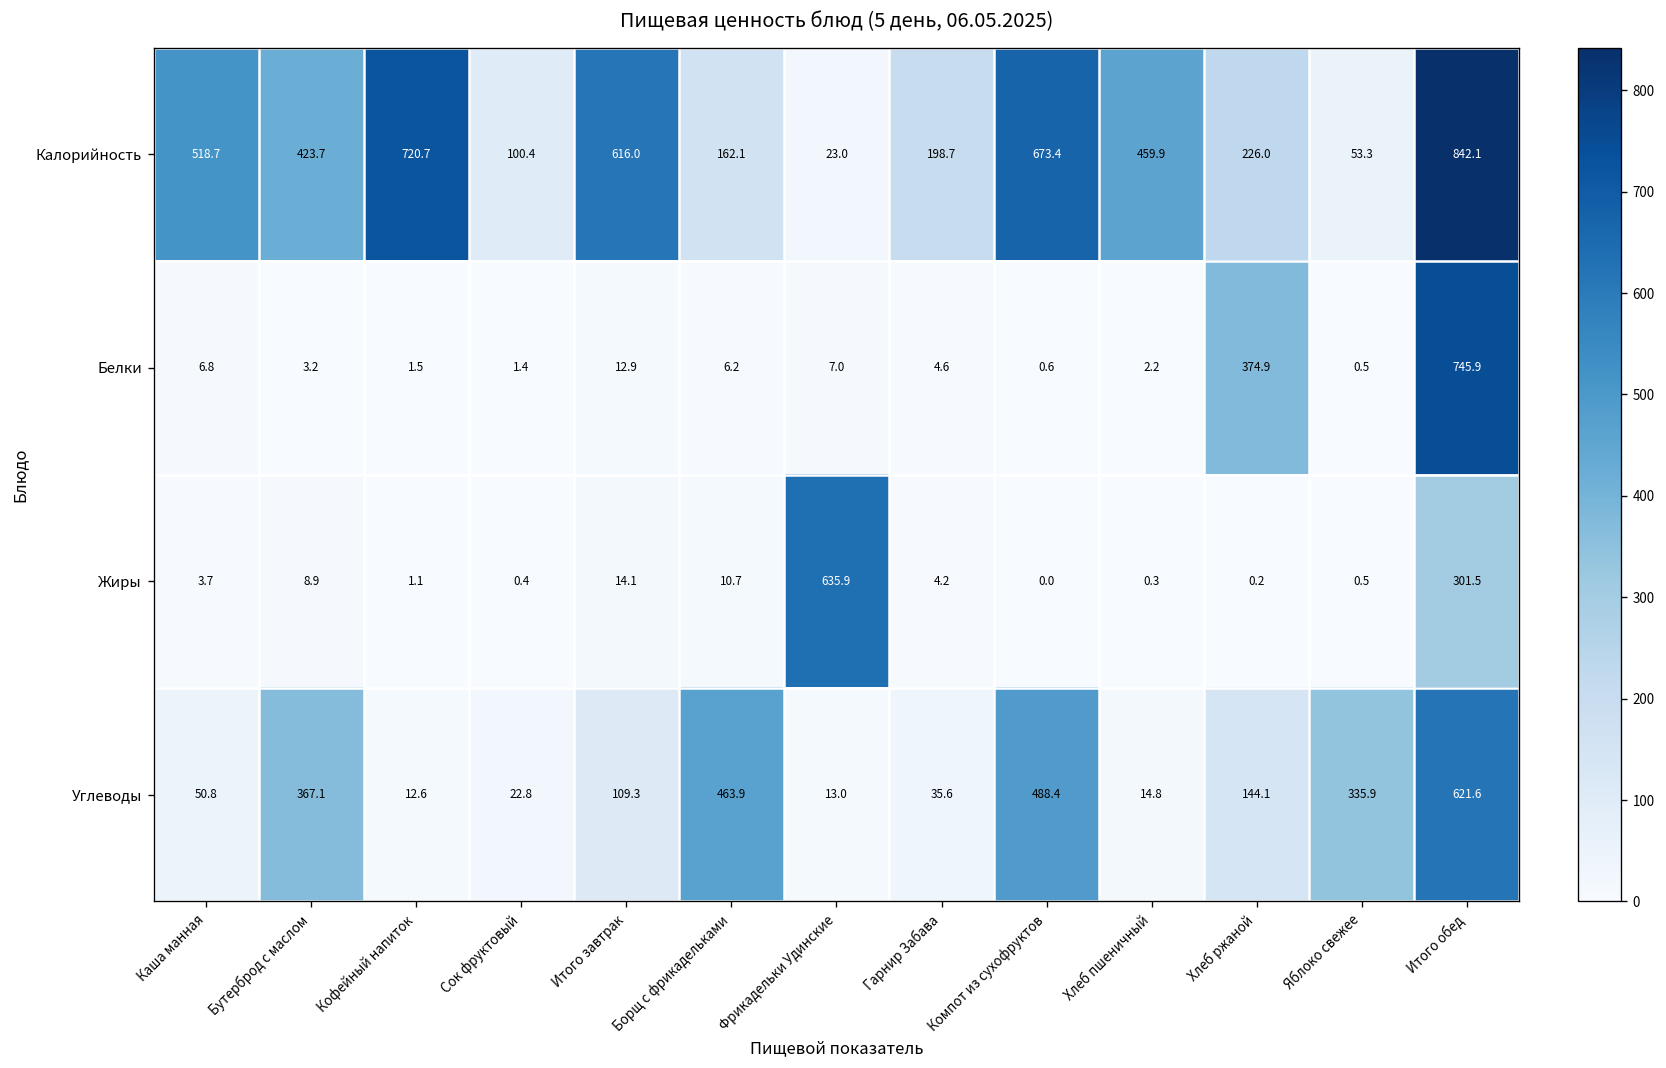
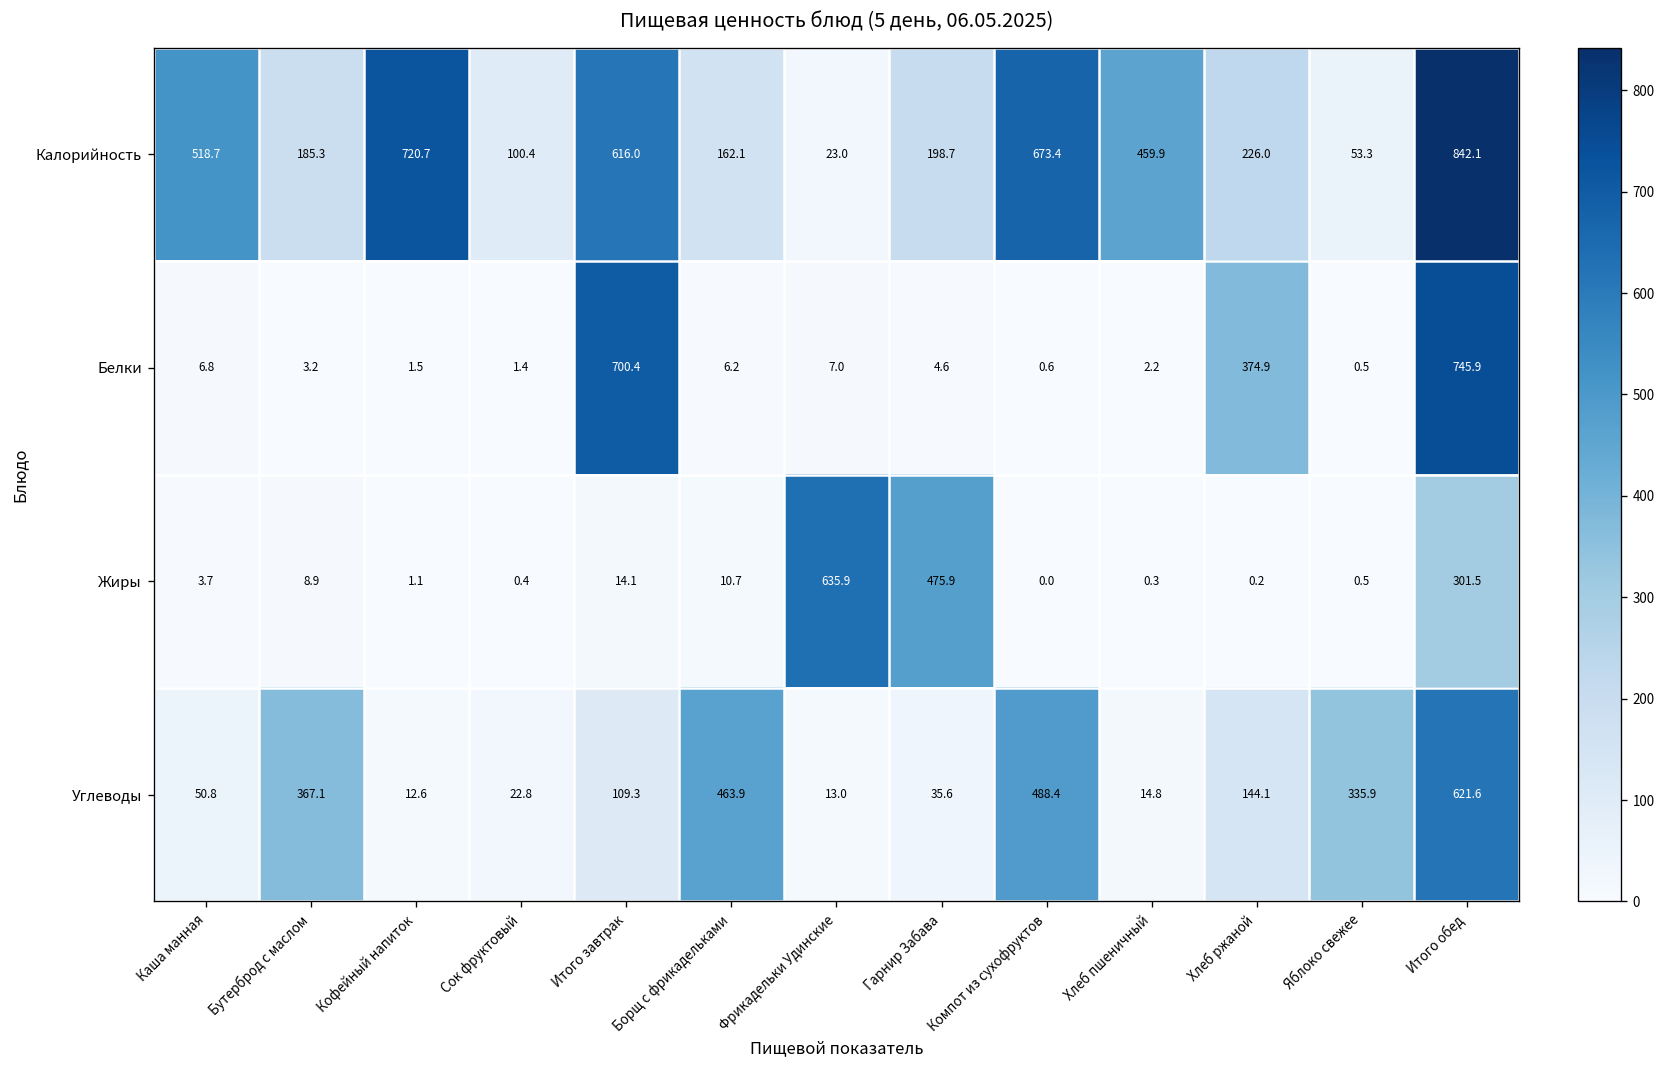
Калорийность, Бутерброд с маслом: 423.7 -> 185.3
Белки, Итого завтрак: 12.9 -> 700.4
Жиры, Гарнир Забава: 4.2 -> 475.9
